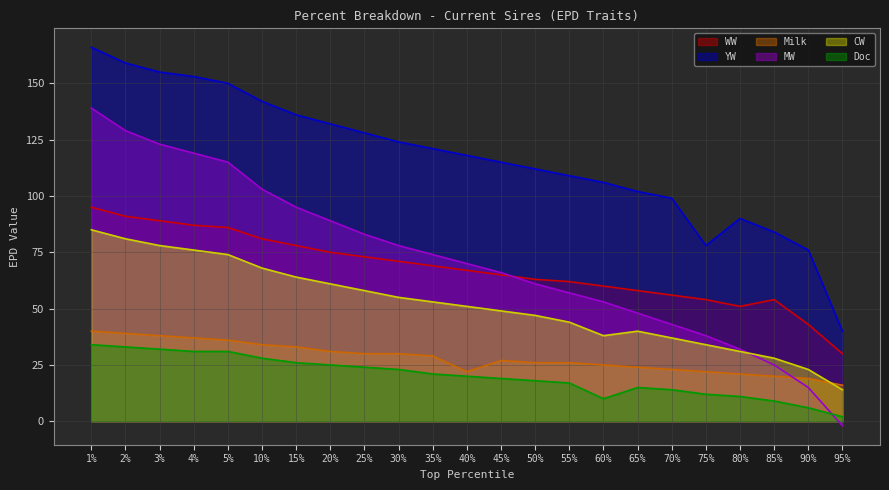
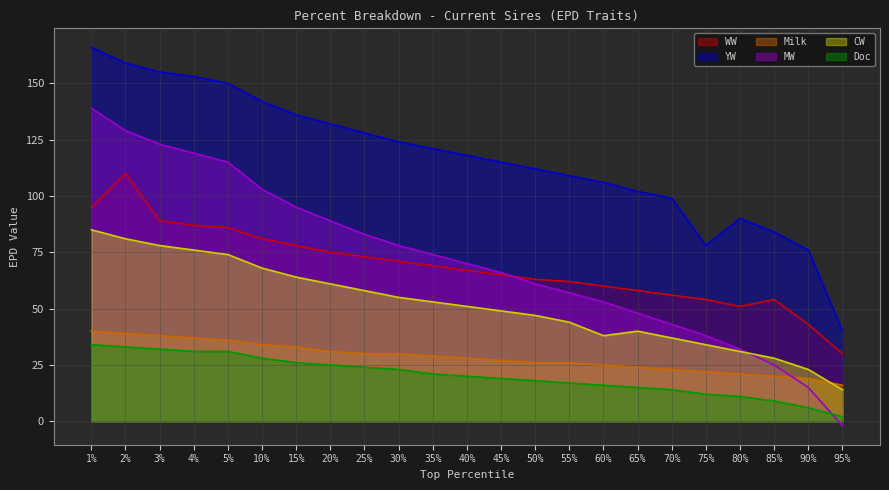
WW, 2%: 91 -> 110
Milk, 40%: 22 -> 28
Doc, 60%: 10 -> 16
